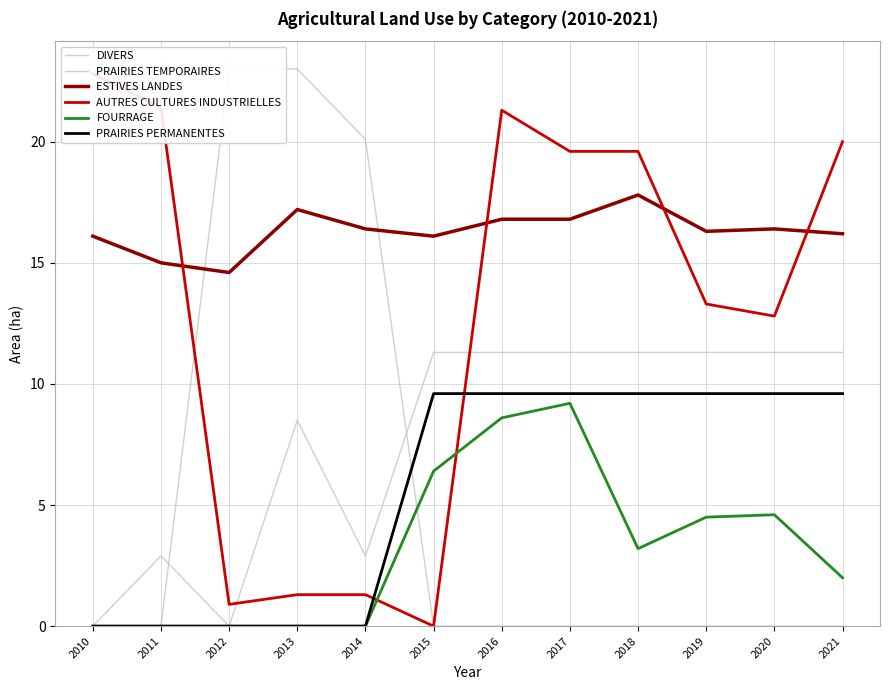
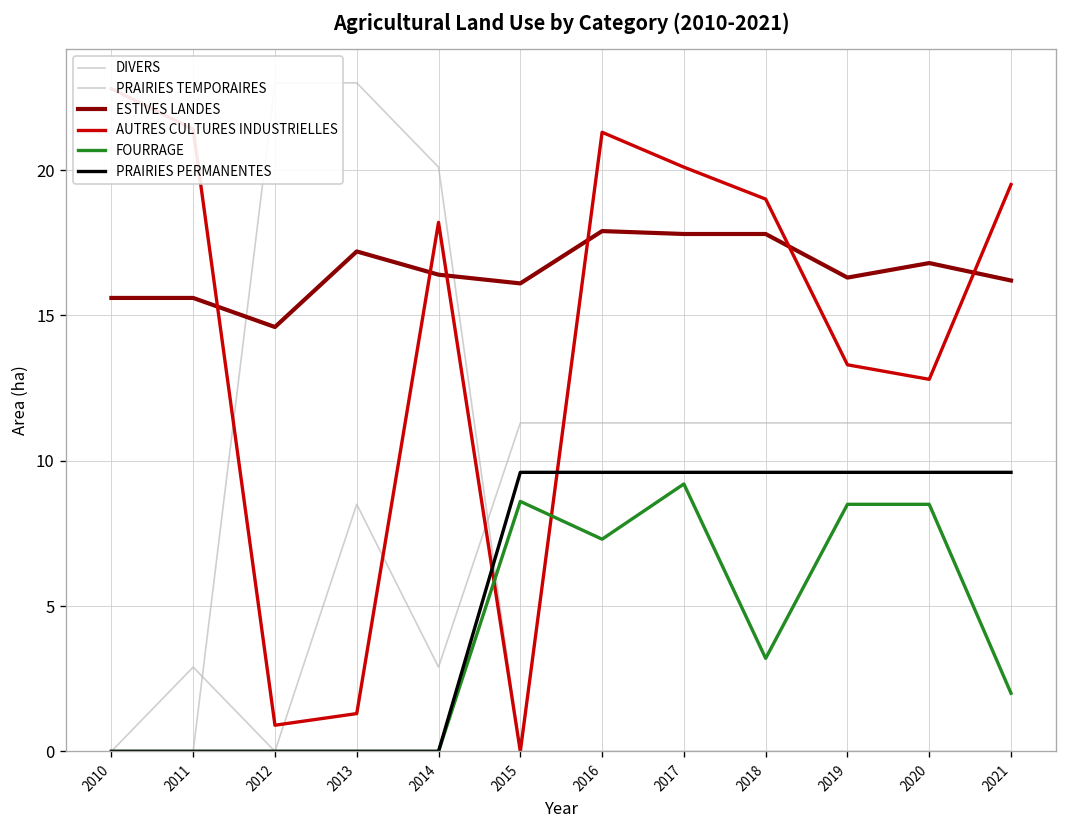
ESTIVES LANDES, 2010: 16.1 -> 15.6
ESTIVES LANDES, 2011: 15.0 -> 15.6
AUTRES CULTURES INDUSTRIELLES, 2014: 1.3 -> 18.2
FOURRAGE, 2015: 6.4 -> 8.6
ESTIVES LANDES, 2016: 16.8 -> 17.9
FOURRAGE, 2016: 8.6 -> 7.3
ESTIVES LANDES, 2017: 16.8 -> 17.8
AUTRES CULTURES INDUSTRIELLES, 2017: 19.6 -> 20.1
AUTRES CULTURES INDUSTRIELLES, 2018: 19.6 -> 19.0
FOURRAGE, 2019: 4.5 -> 8.5
ESTIVES LANDES, 2020: 16.4 -> 16.8
FOURRAGE, 2020: 4.6 -> 8.5
AUTRES CULTURES INDUSTRIELLES, 2021: 20.0 -> 19.5
